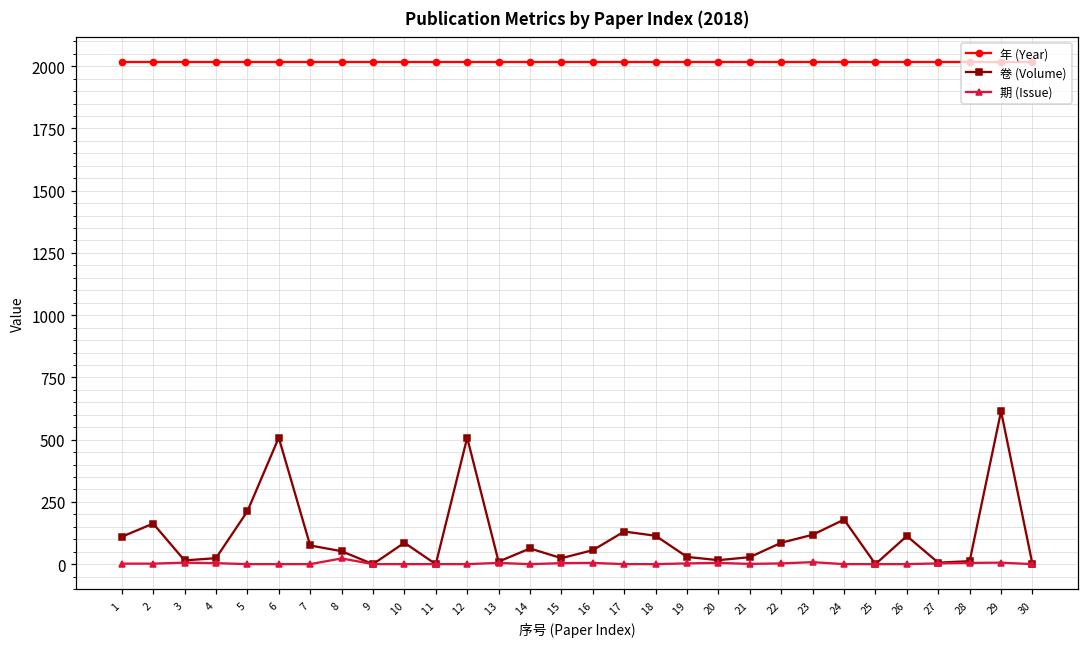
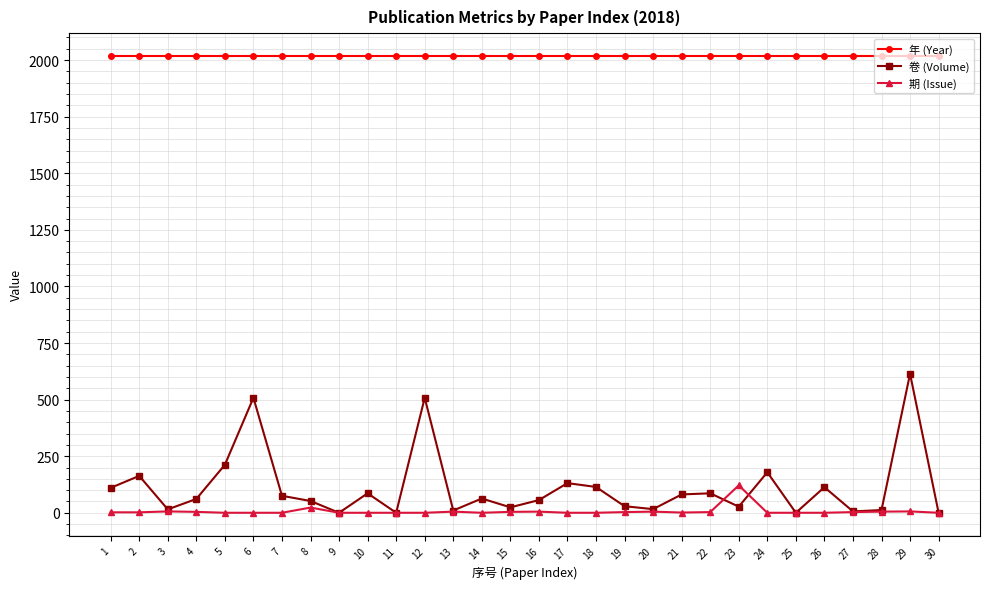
卷 (Volume), 4: 20 -> 60
卷 (Volume), 21: 30 -> 80
卷 (Volume), 23: 120 -> 30
期 (Issue), 23: 10 -> 120
